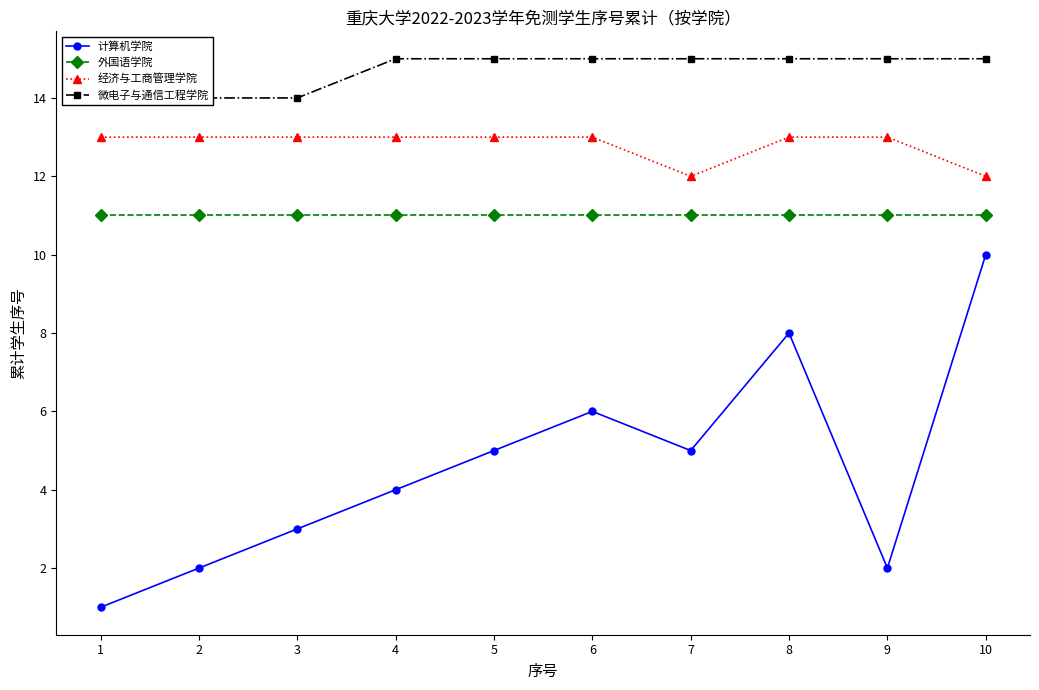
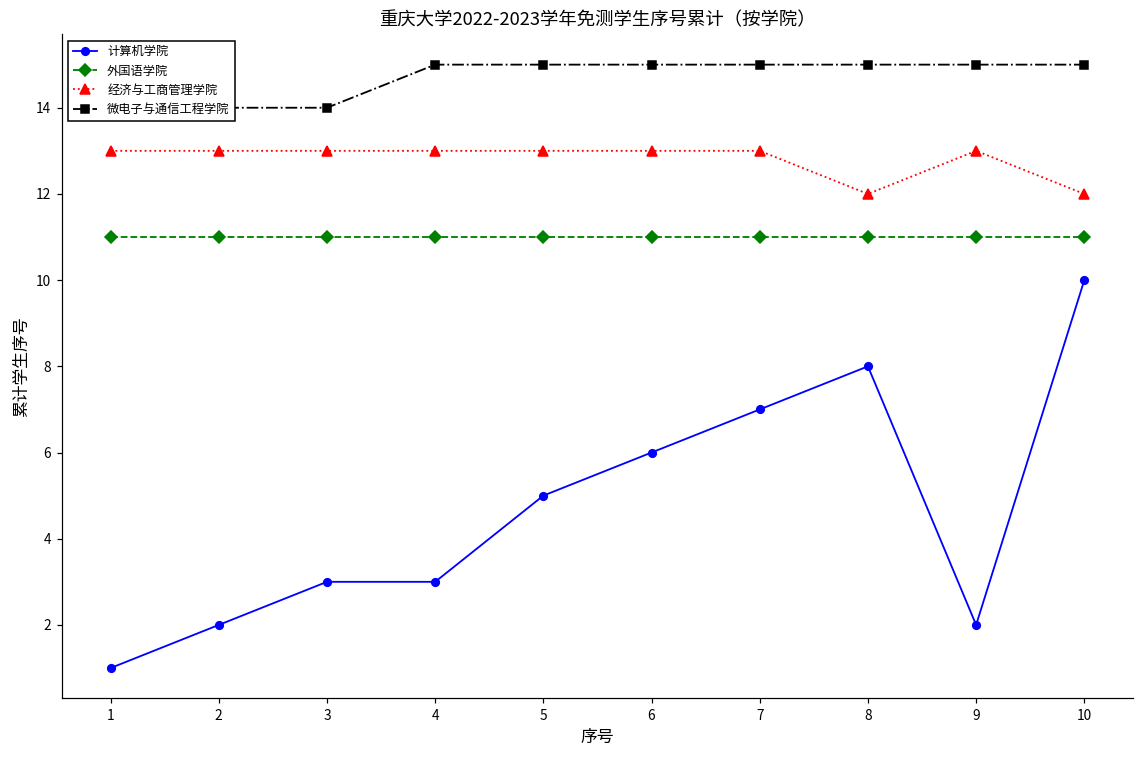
计算机学院, 4: 4 -> 3
计算机学院, 7: 5 -> 7
经济与工商管理学院, 7: 12 -> 13
经济与工商管理学院, 8: 13 -> 12
